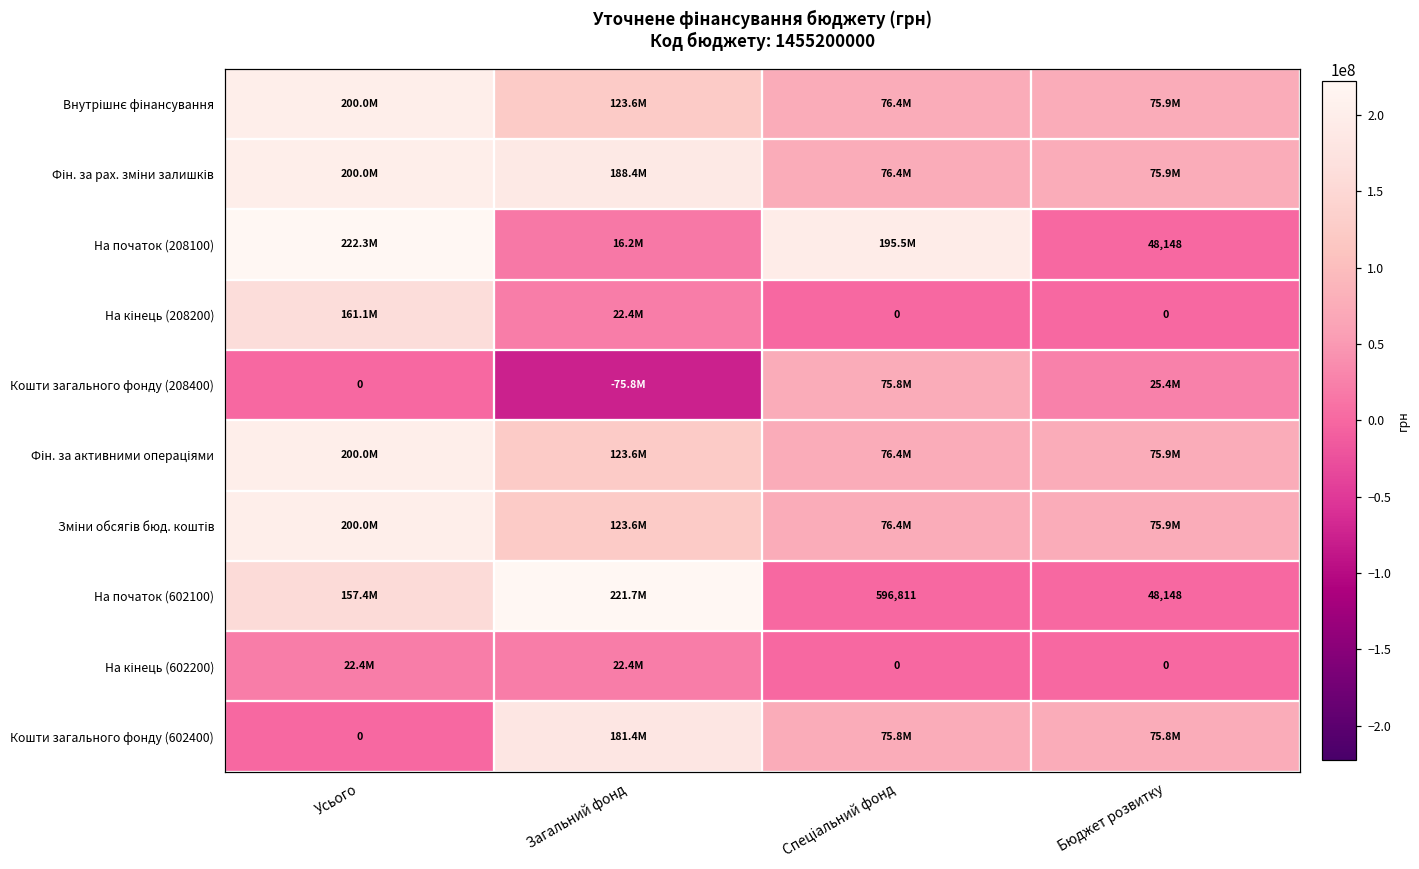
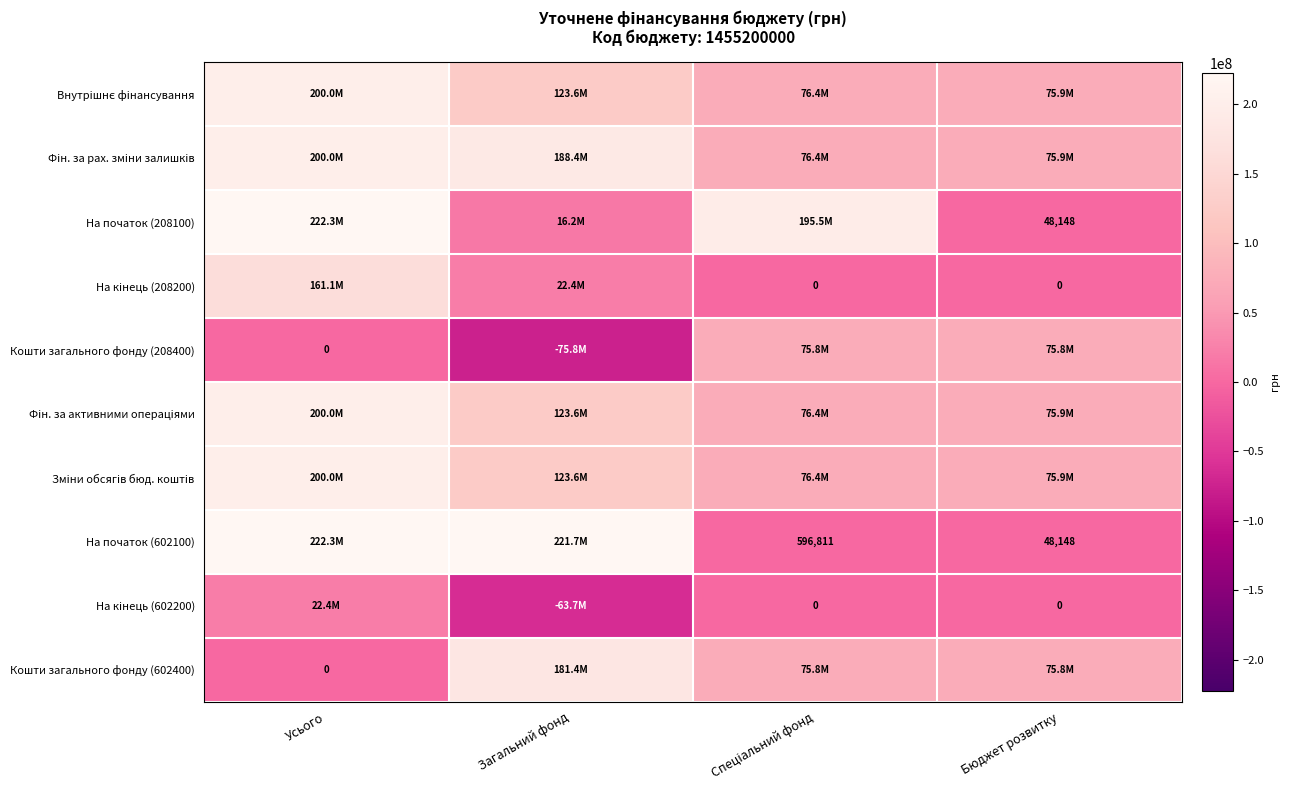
Кошти загального фонду (208400), Бюджет розвитку: 25.4M -> 75.8M
На початок (602100), Усього: 157.4M -> 222.3M
На кінець (602200), Загальний фонд: 22.4M -> -63.7M
